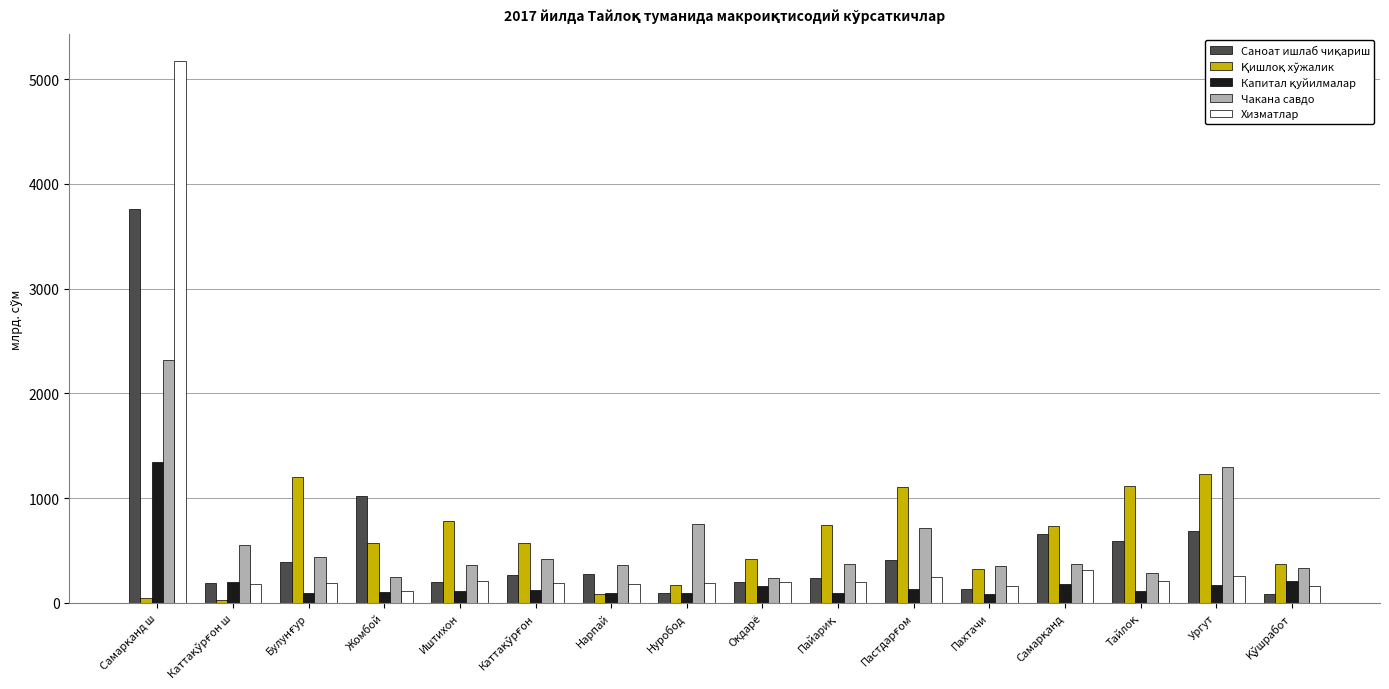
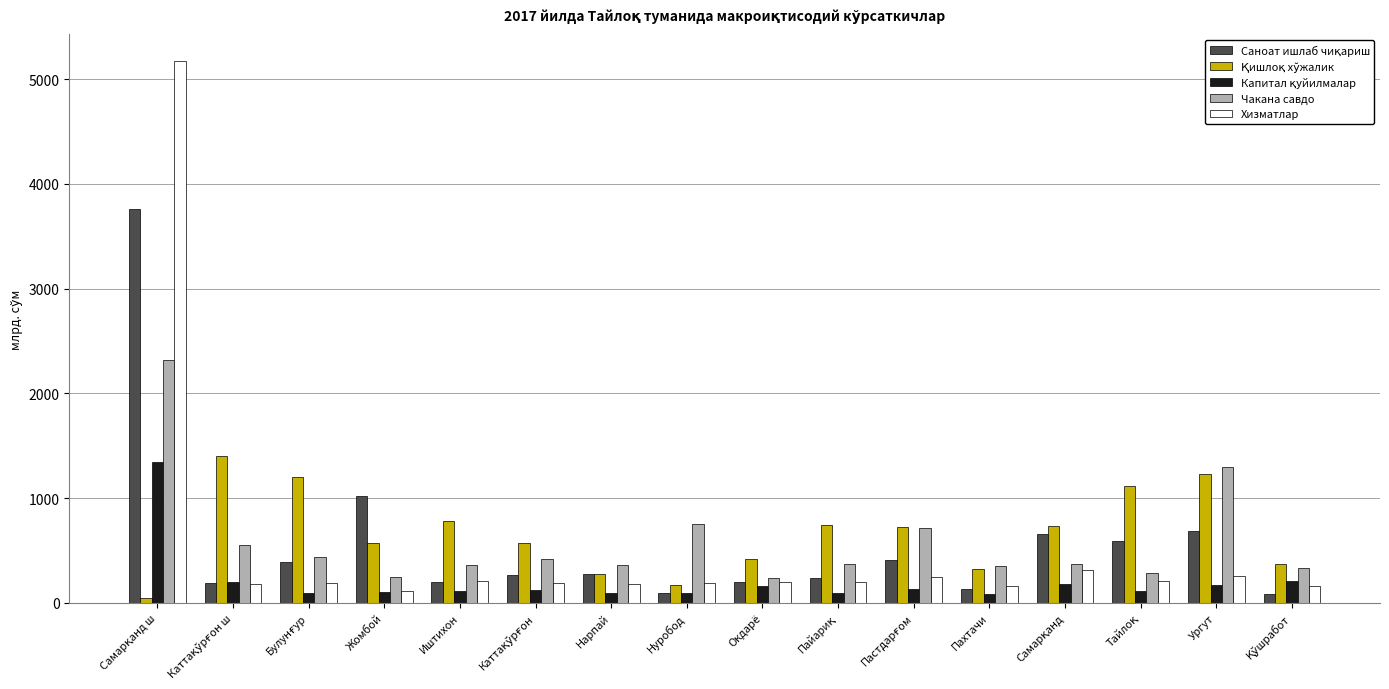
Қишлоқ хўжалик, Каттақўрғон ш: 30 -> 1400
Қишлоқ хўжалик, Нарпай: 80 -> 270
Қишлоқ хўжалик, Пастдарғом: 1110 -> 720
